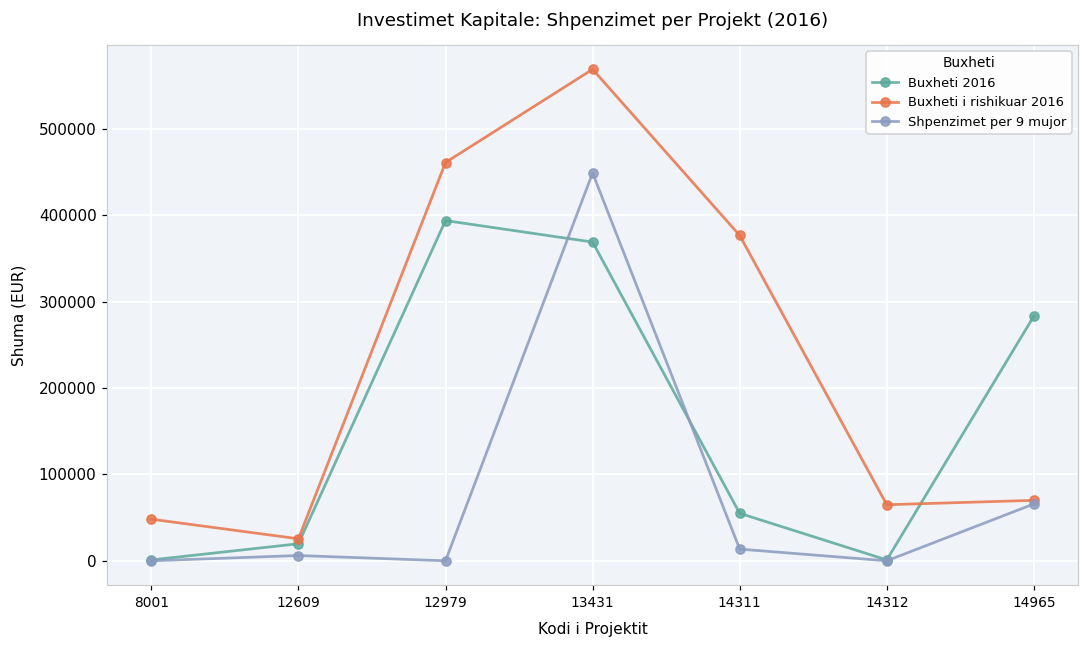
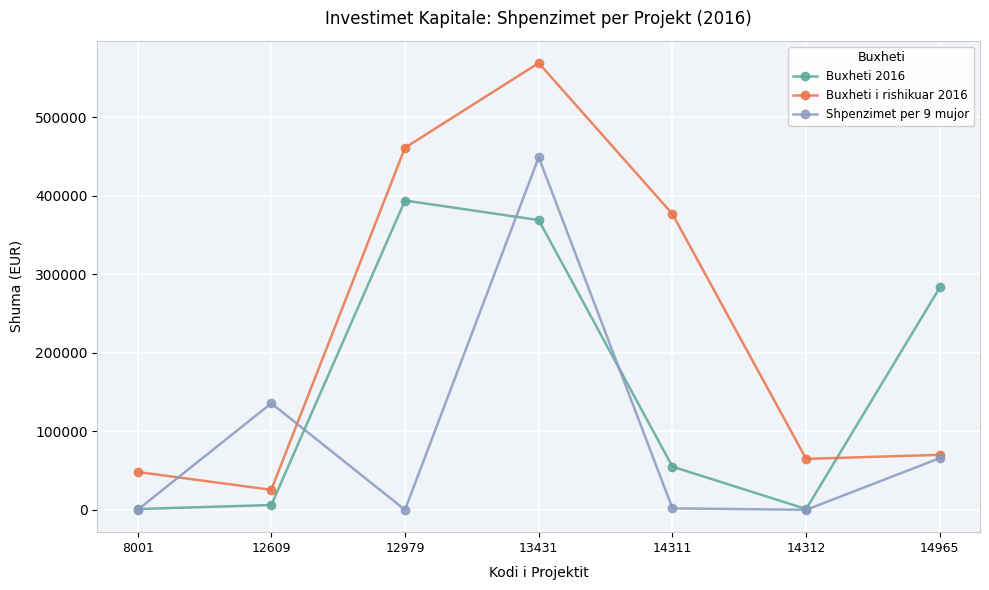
Buxheti 2016, 12609: 20000 -> 10000
Shpenzimet per 9 mujor, 12609: 10000 -> 140000
Shpenzimet per 9 mujor, 14311: 10000 -> 0
